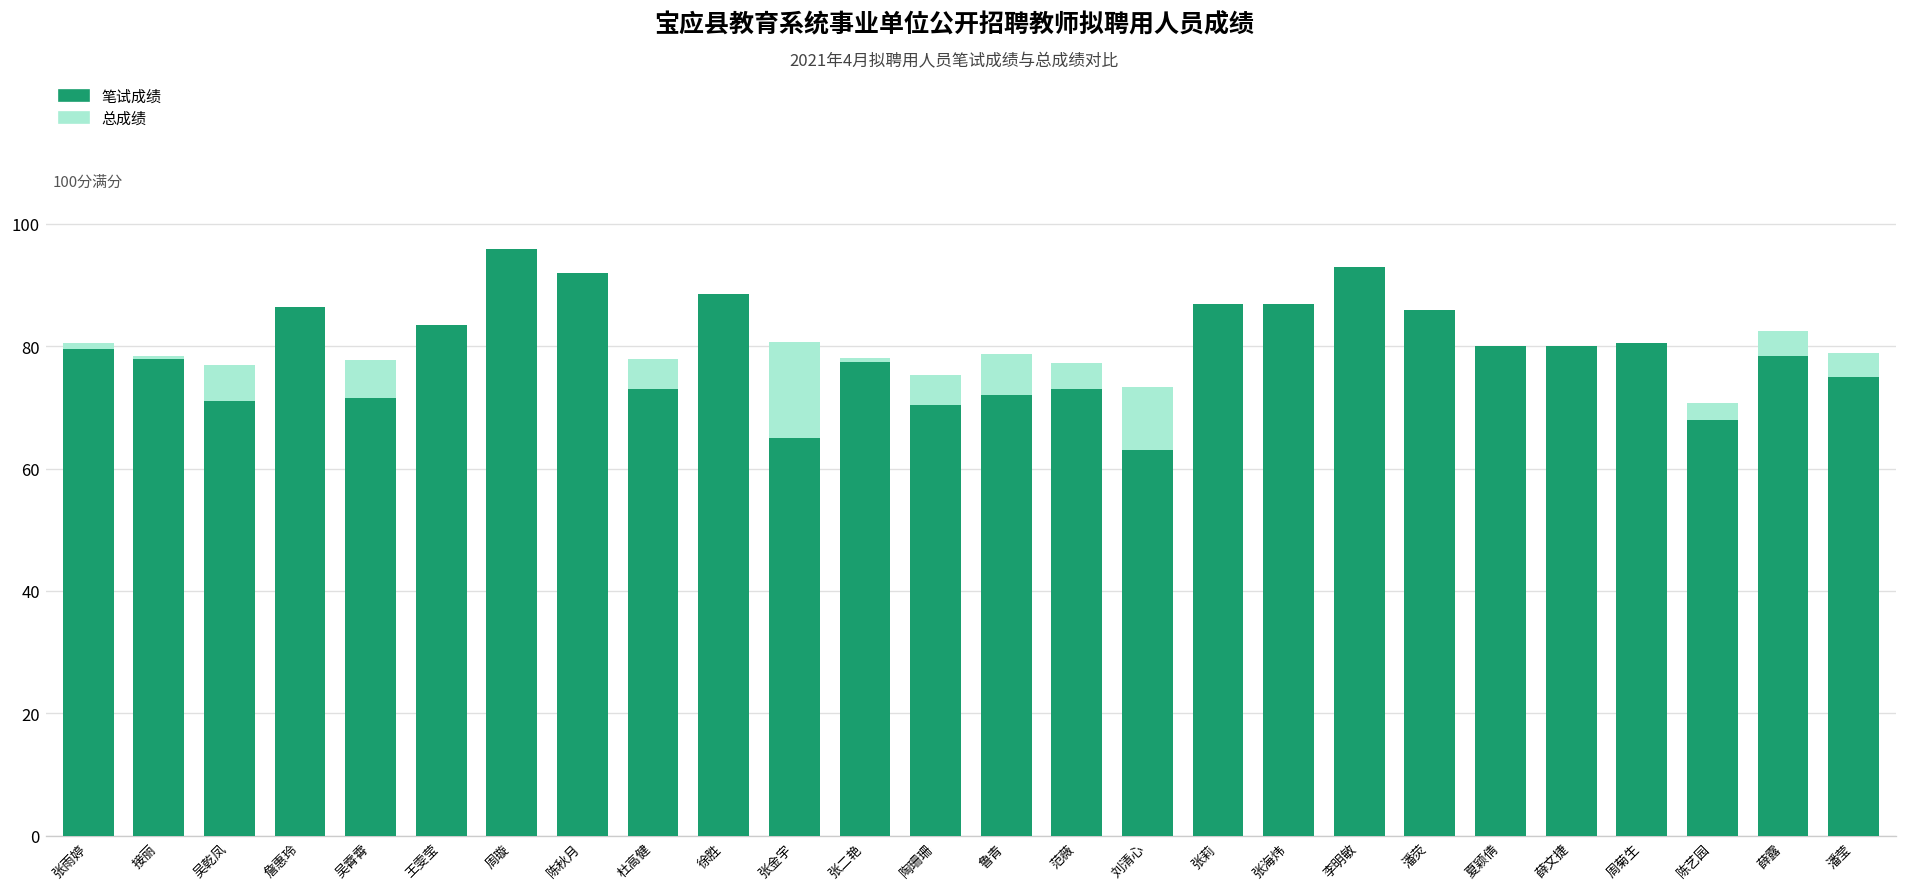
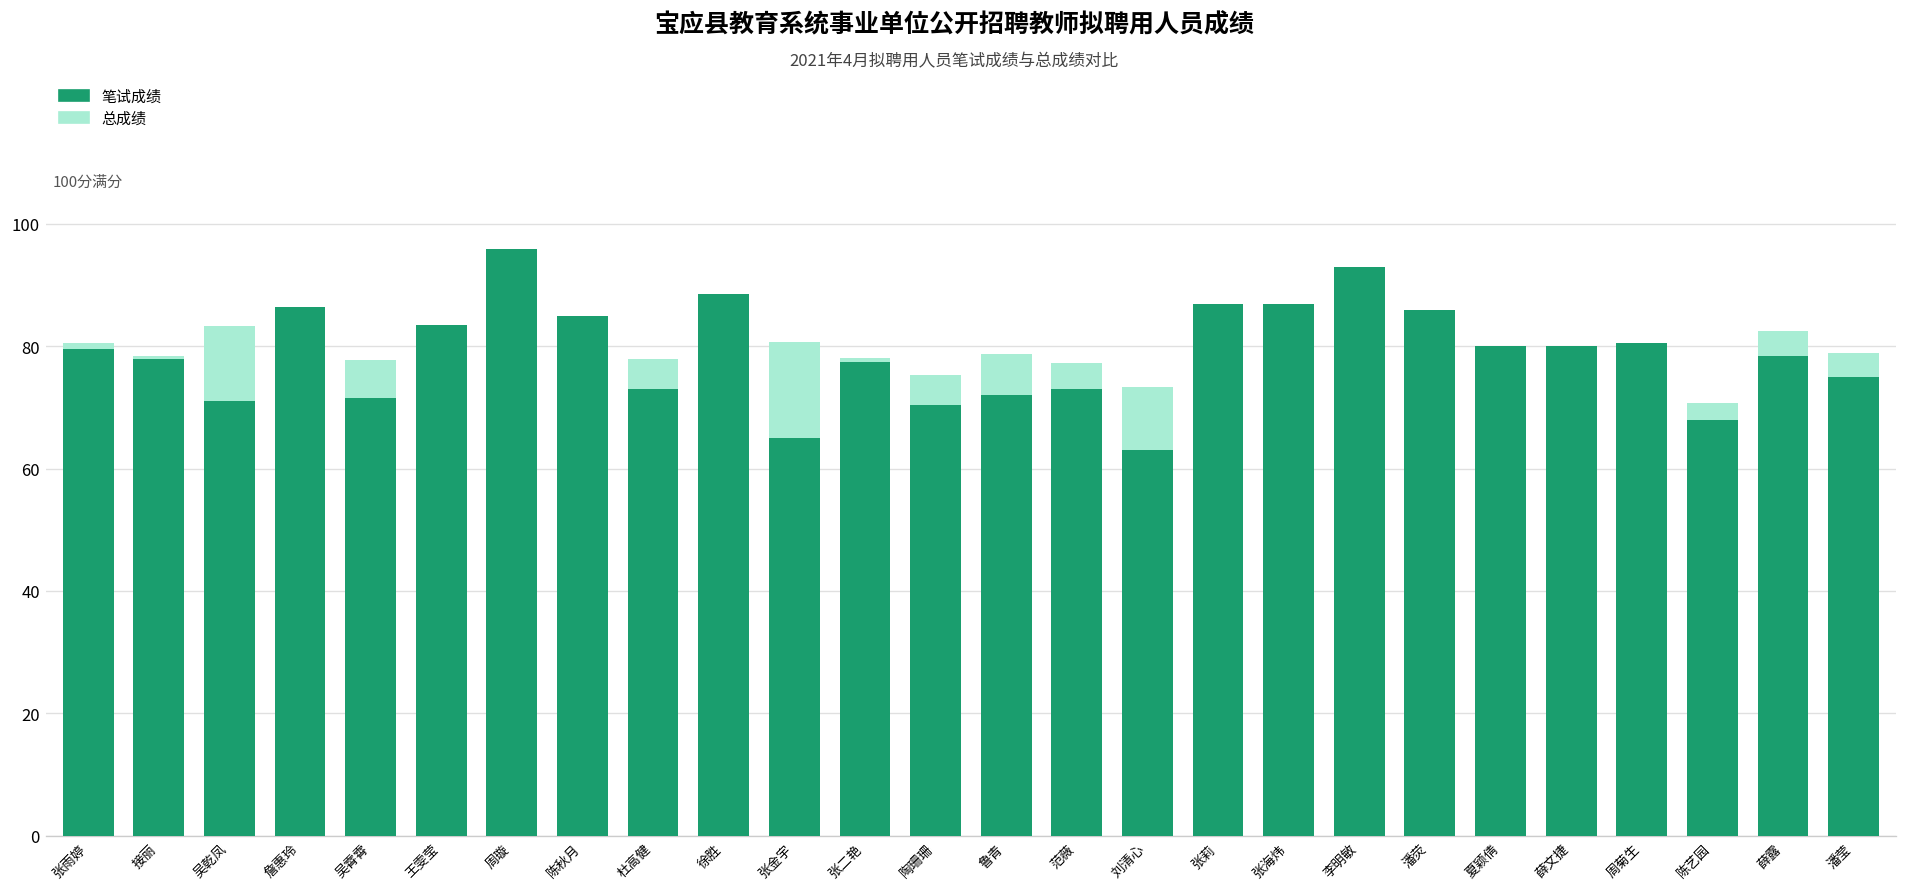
总成绩, 吴乾凤: 77 -> 83
笔试成绩, 陈秋月: 92 -> 85
